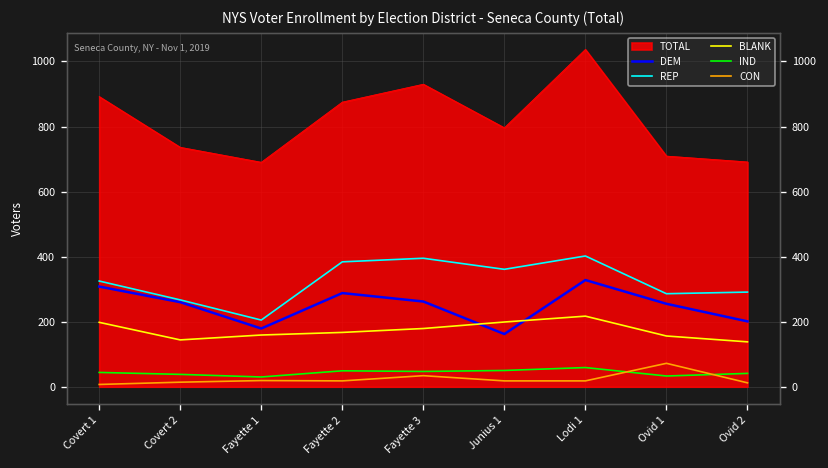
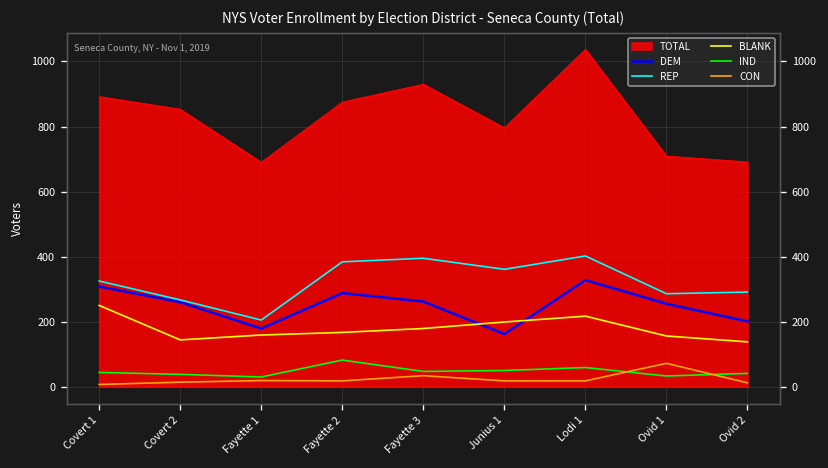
BLANK, Covert 1: 200 -> 250
TOTAL, Covert 2: 740 -> 850
IND, Fayette 2: 50 -> 80
